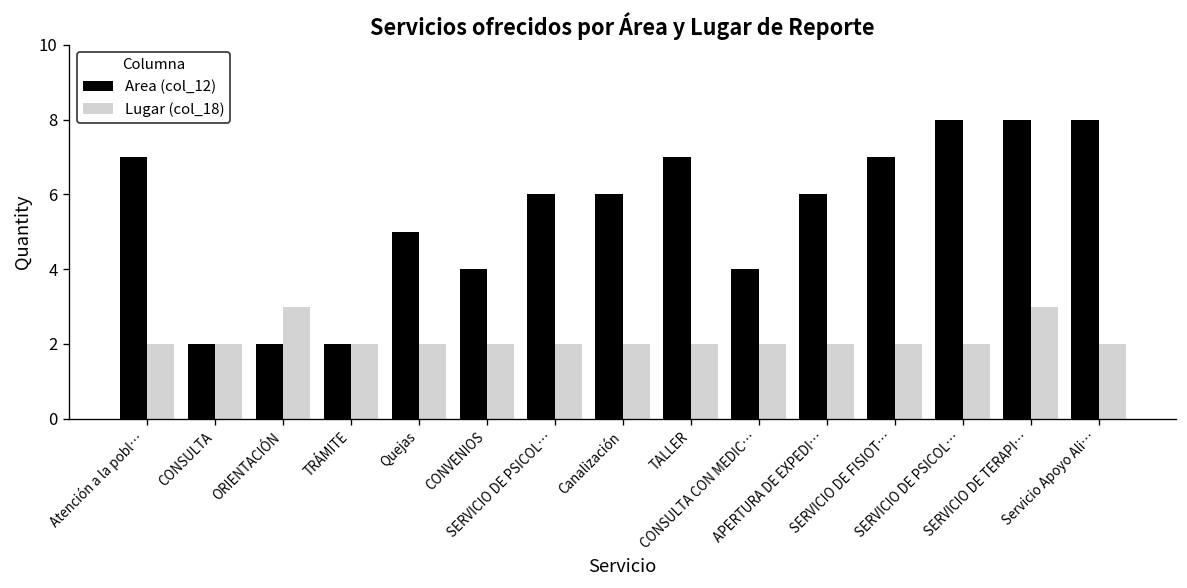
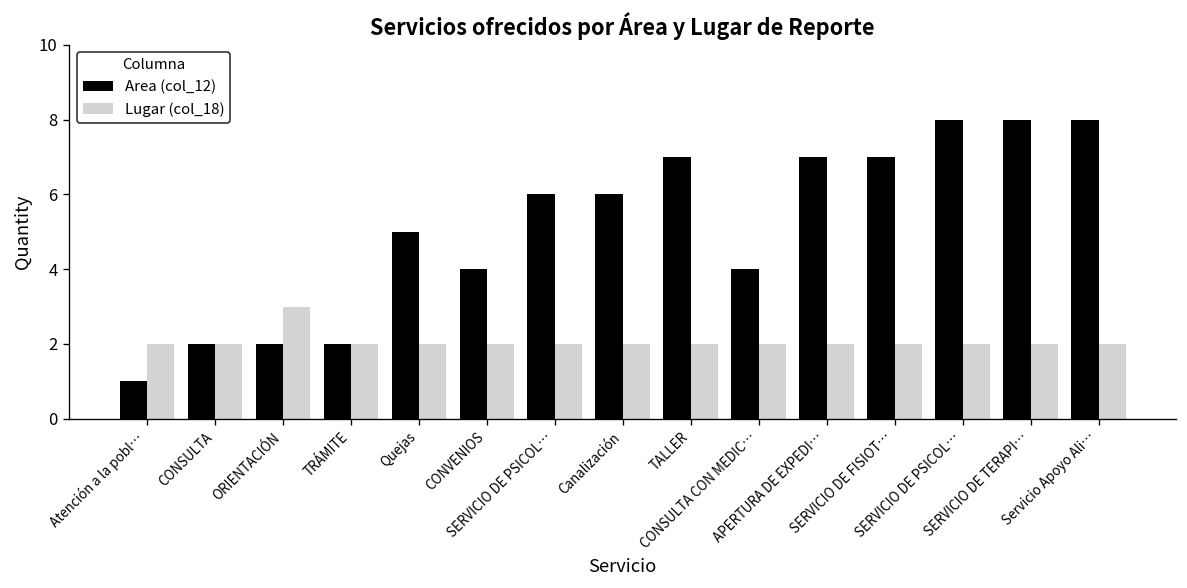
Area (col_12), Atención a la pobl…: 7 -> 1
Area (col_12), APERTURA DE EXPEDI…: 6 -> 7
Lugar (col_18), SERVICIO DE TERAPI…: 3 -> 2
